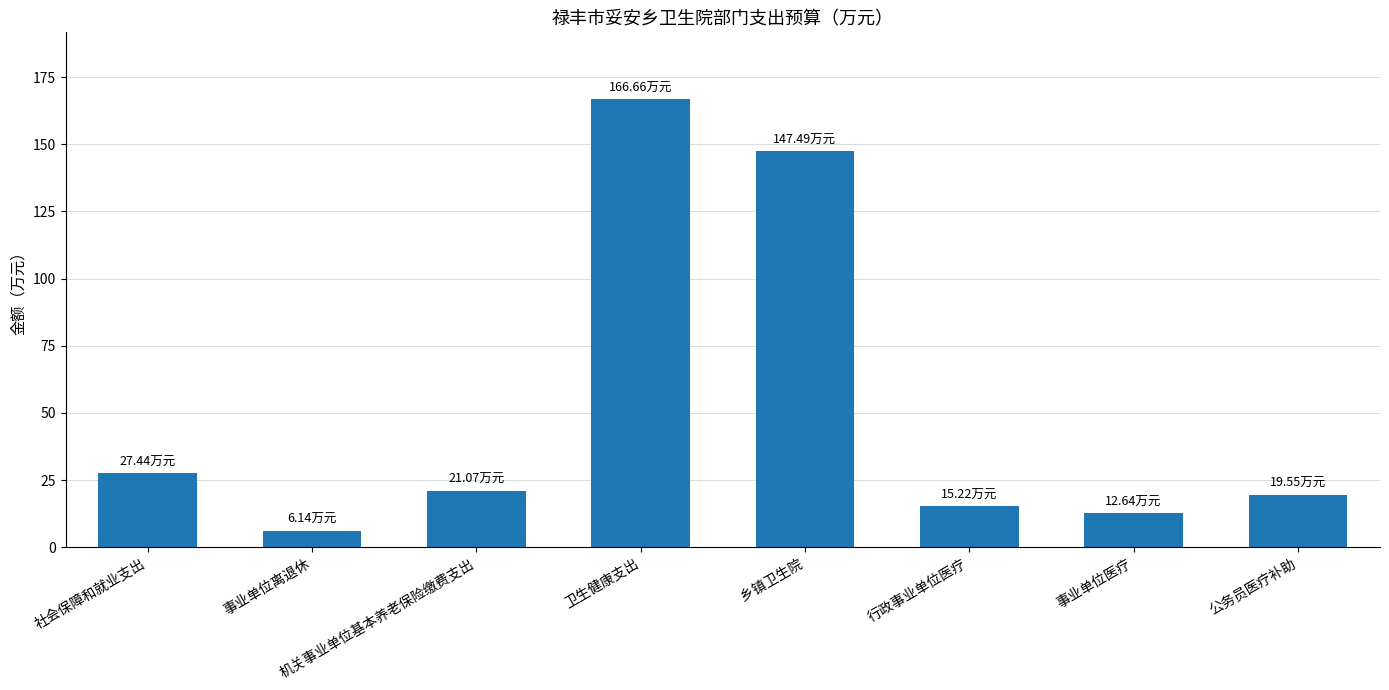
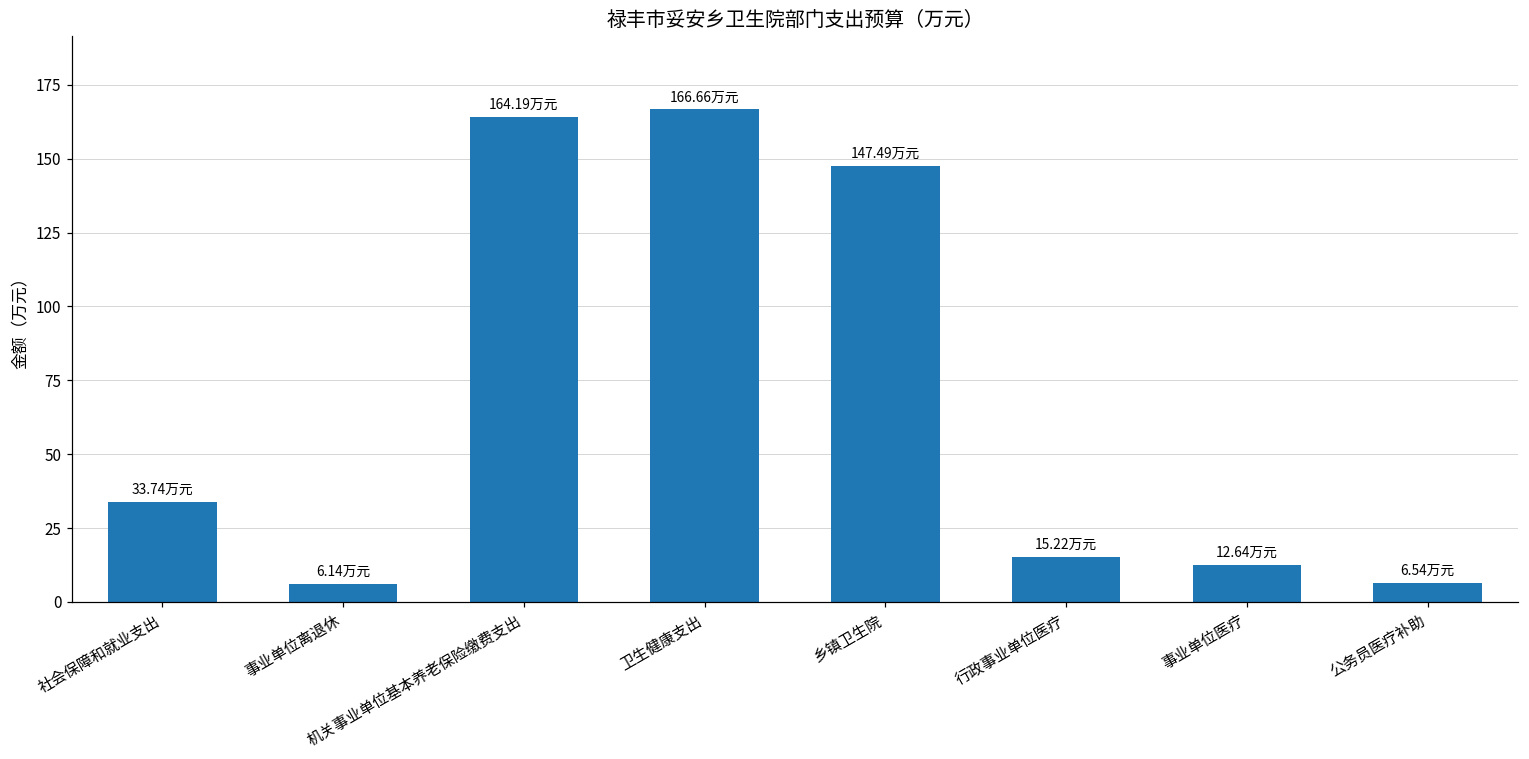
社会保障和就业支出: 27.44 -> 33.74
机关事业单位基本养老保险缴费支出: 21.07 -> 164.19
公务员医疗补助: 19.55 -> 6.54
